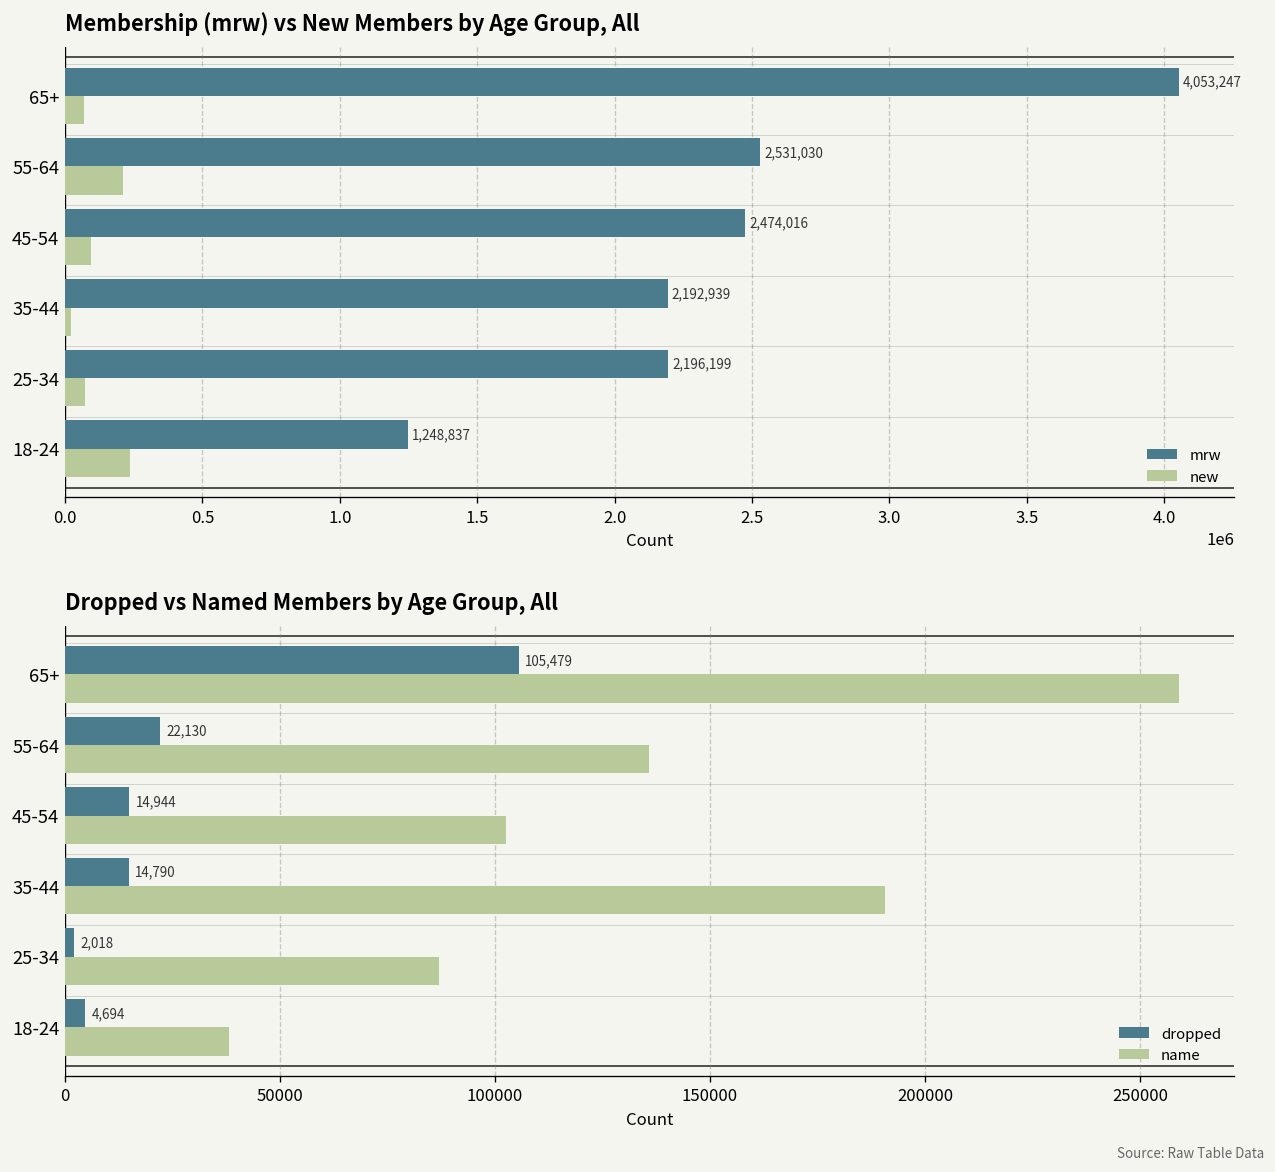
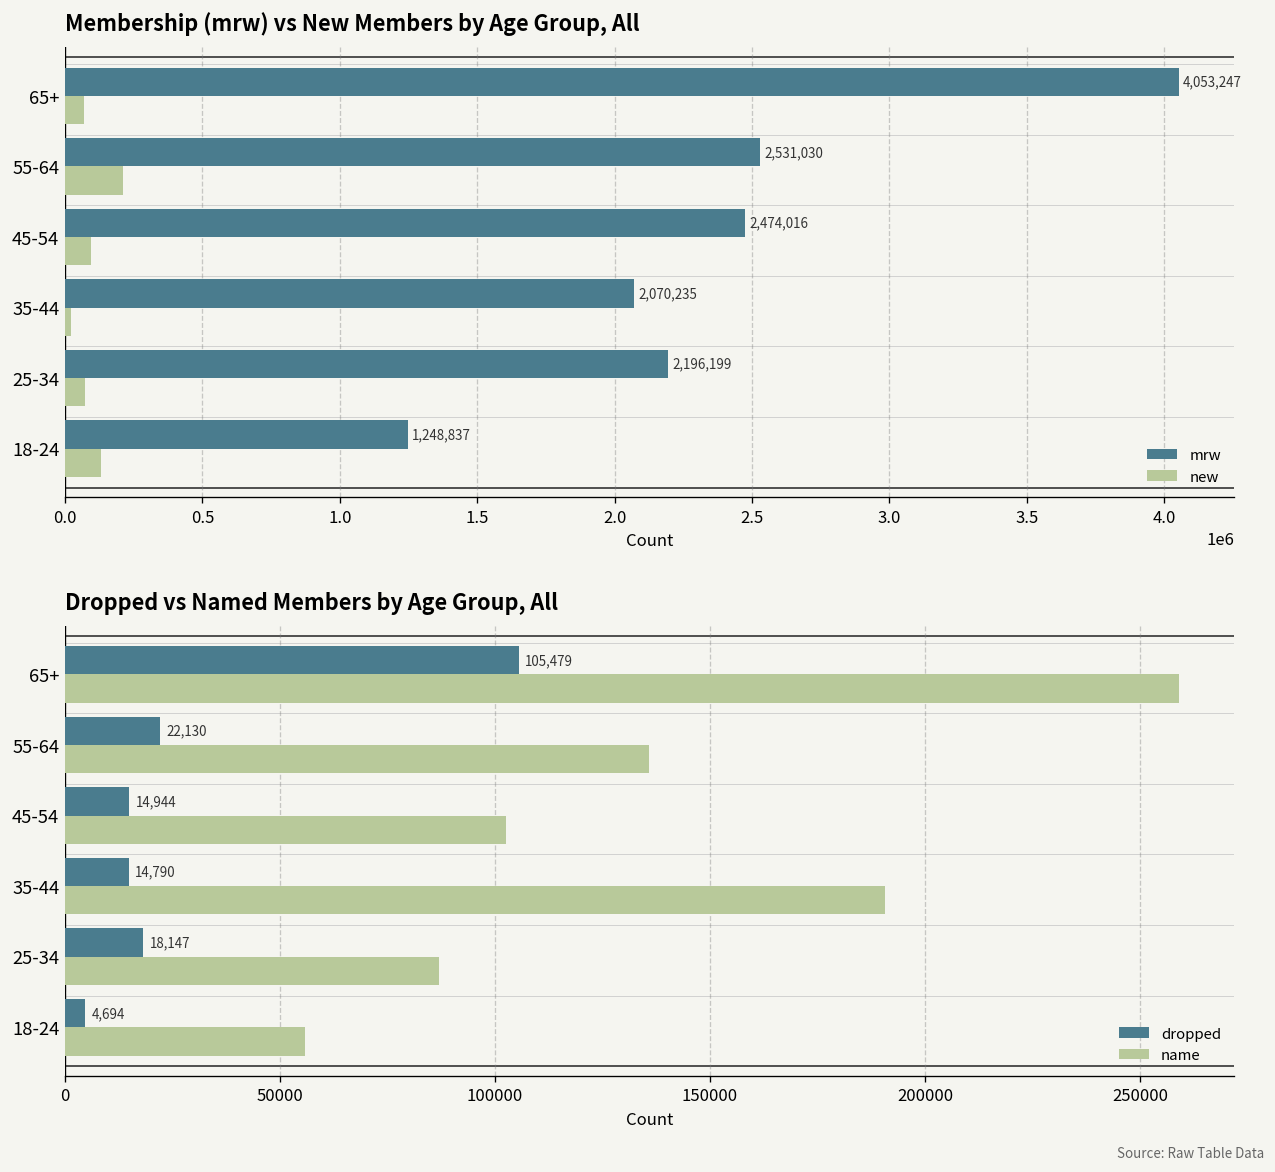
Membership (mrw) vs New Members by Age Group, All, mrw, 35-44: 2,192,939 -> 2,070,235
Membership (mrw) vs New Members by Age Group, All, new, 18-24: 240000 -> 130000
Dropped vs Named Members by Age Group, All, dropped, 25-34: 2,018 -> 18,147
Dropped vs Named Members by Age Group, All, name, 18-24: 38000 -> 56000
